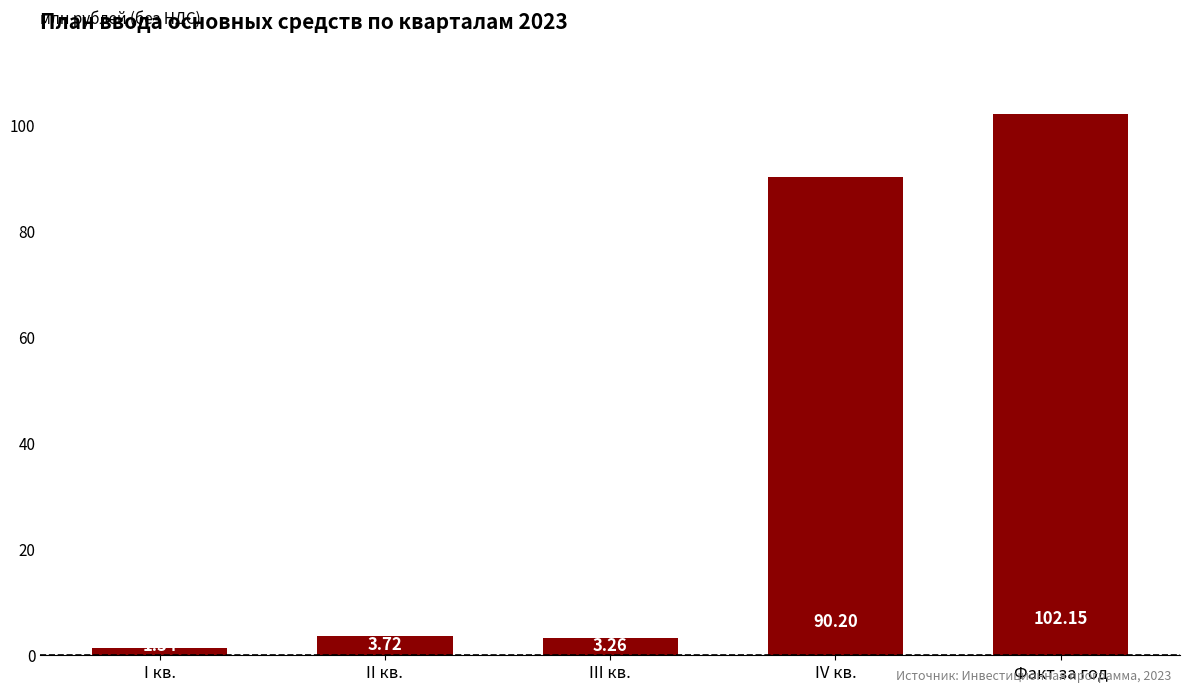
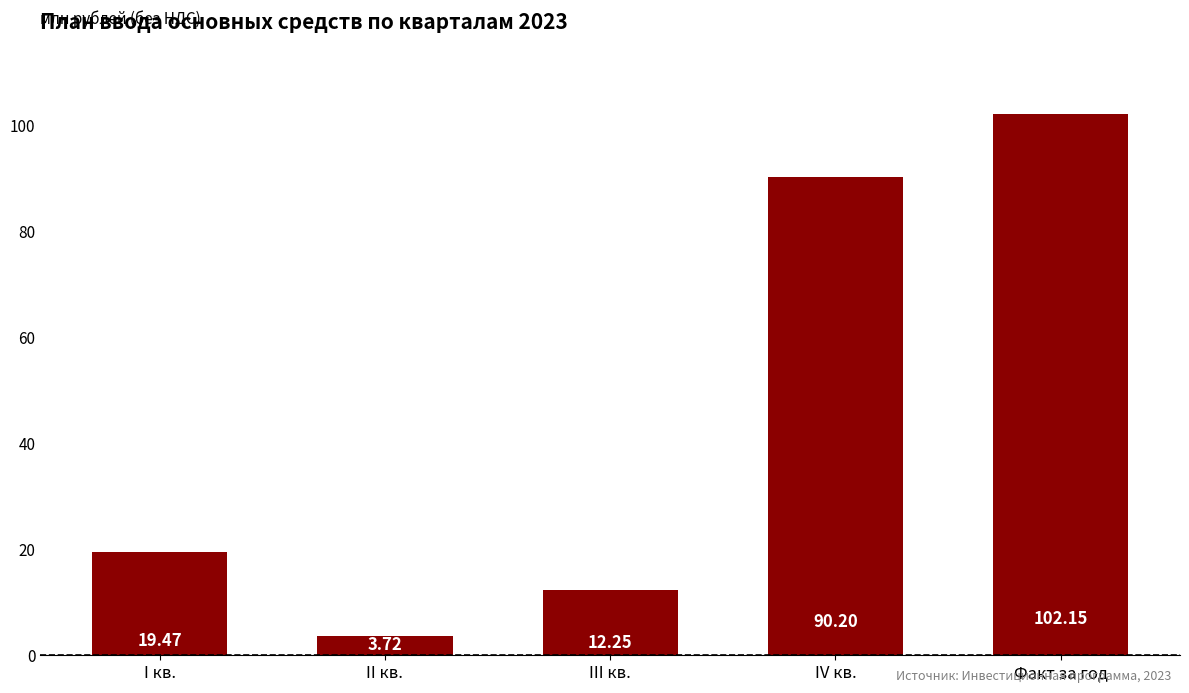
I кв.: 1 -> 19
III кв.: 3.26 -> 12.25
